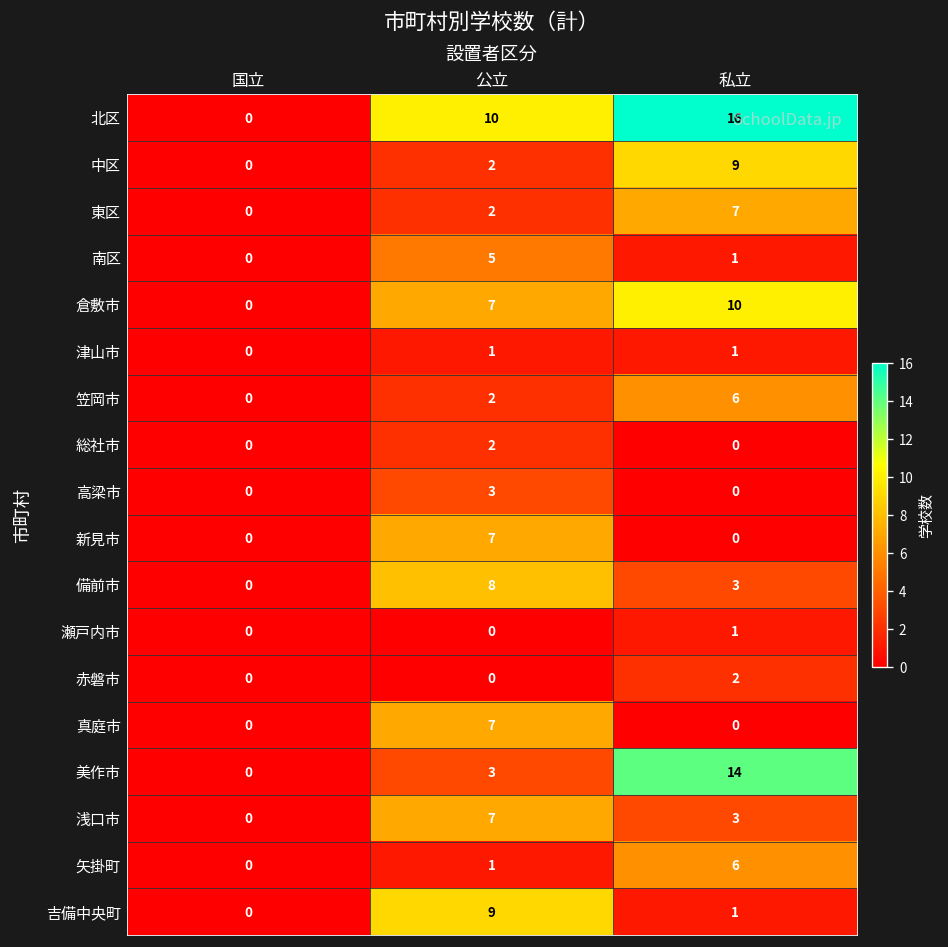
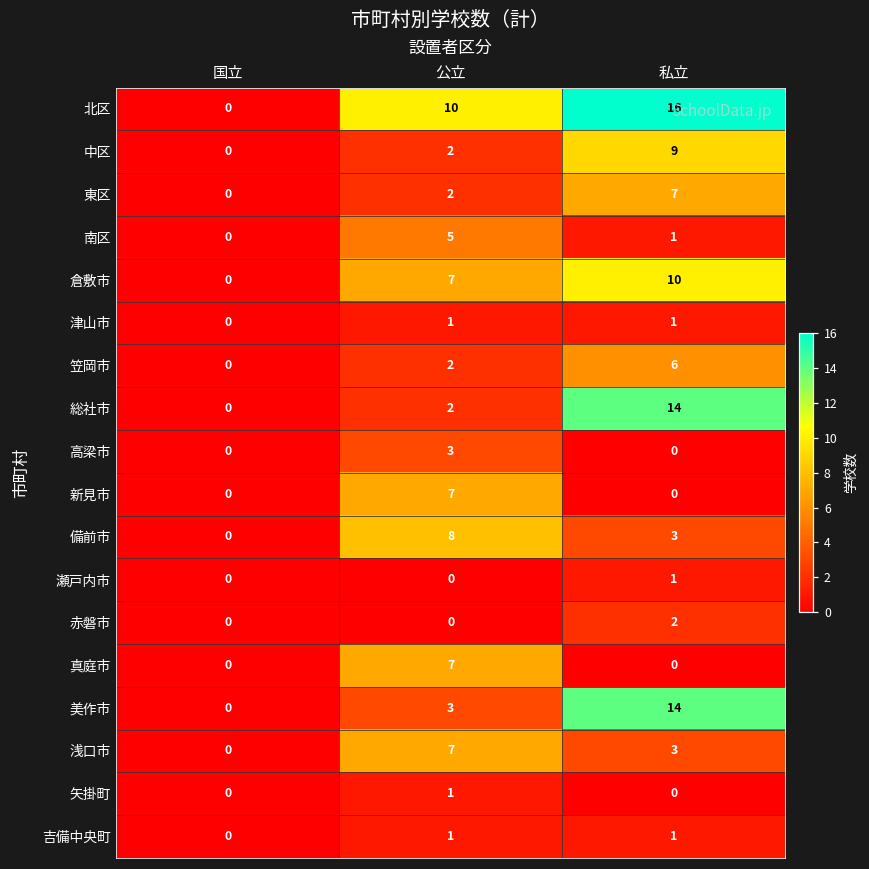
総社市, 私立: 0 -> 14
矢掛町, 私立: 6 -> 0
吉備中央町, 公立: 9 -> 1
